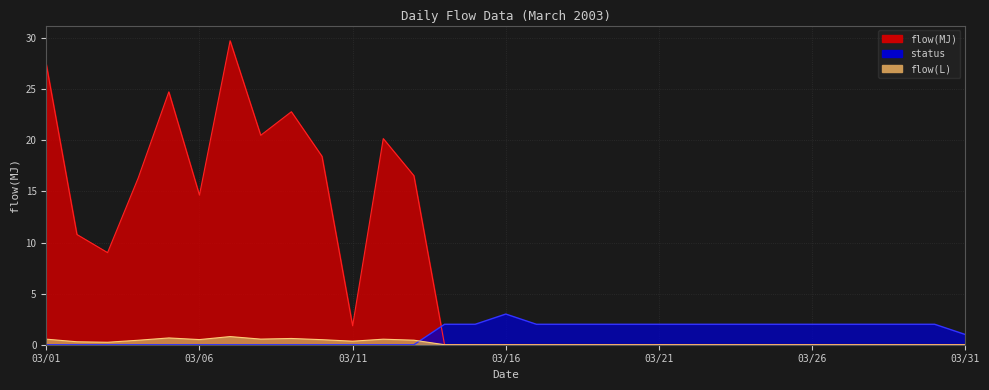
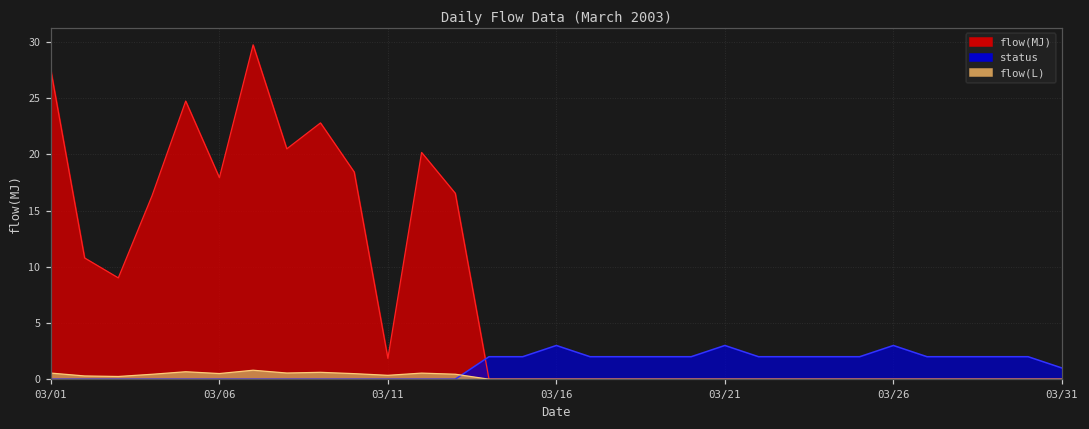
flow(MJ), 03/06: 14.6 -> 17.9
status, 03/21: 2 -> 3
status, 03/26: 2 -> 3
